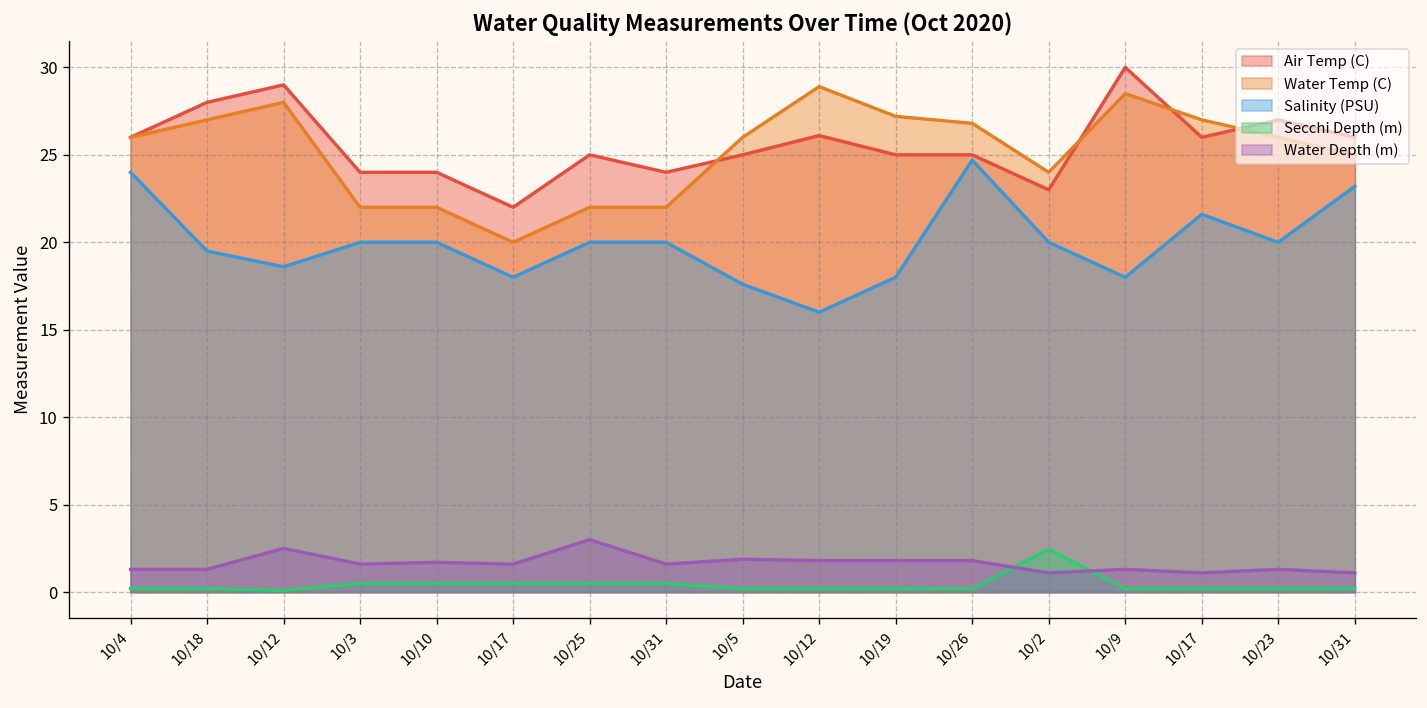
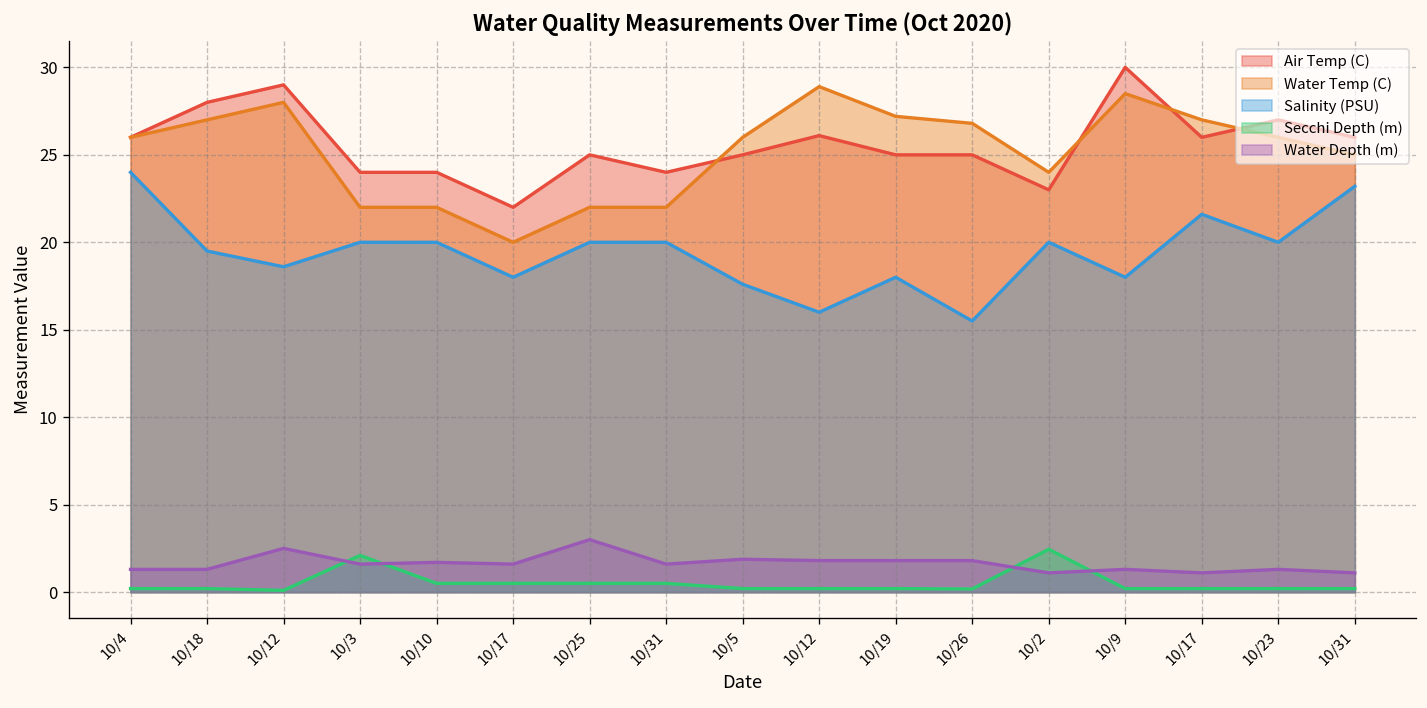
Secchi Depth (m), 10/3: 0.5 -> 2.1
Salinity (PSU), 10/26: 24.7 -> 15.5
